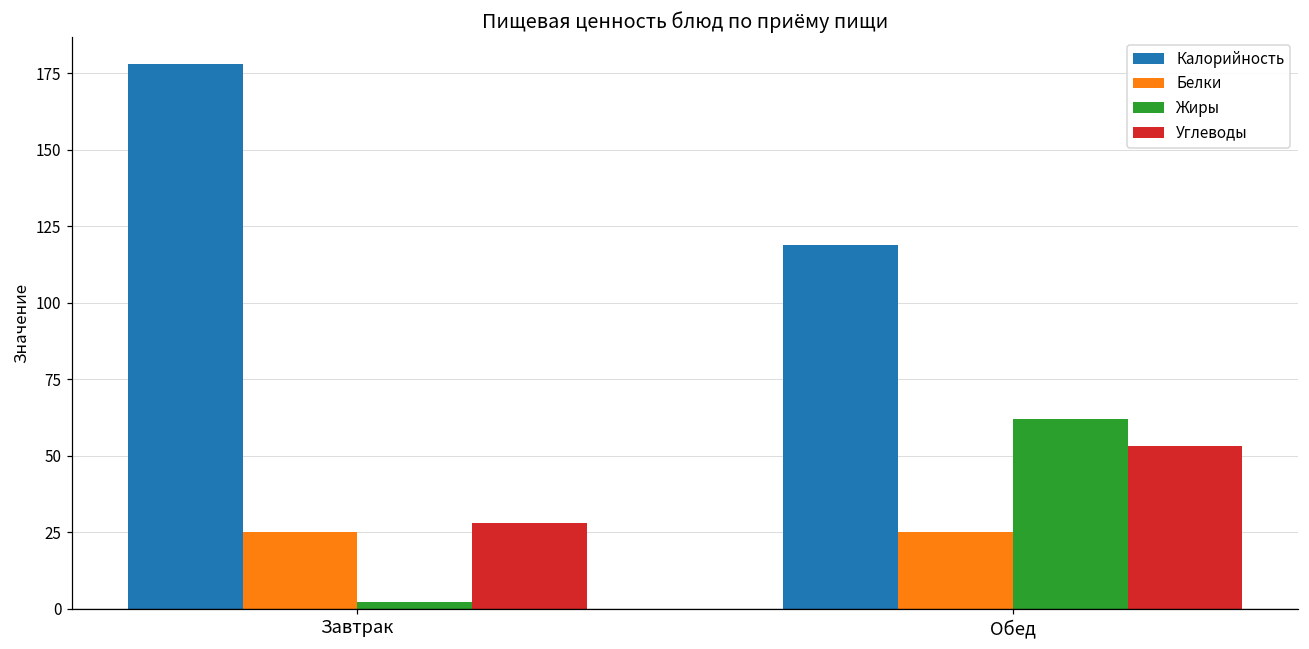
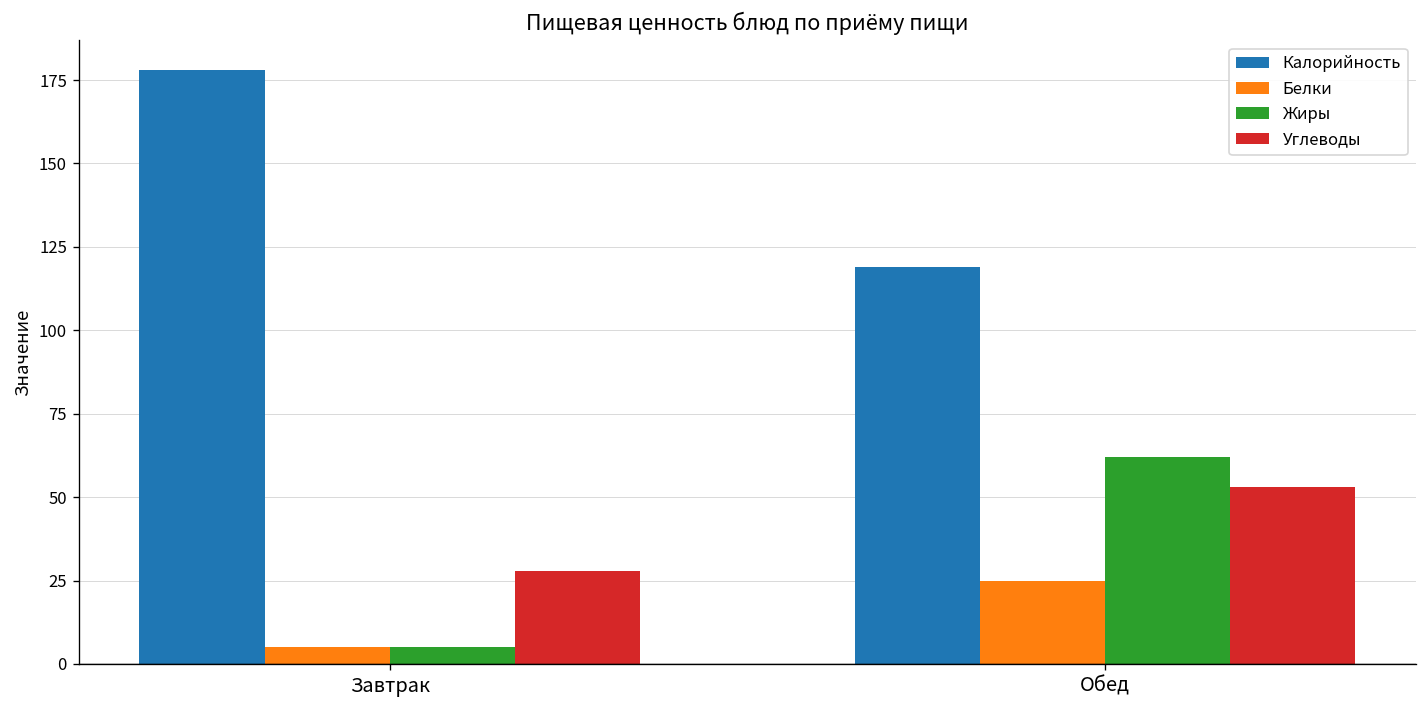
Белки, Завтрак: 25 -> 5
Жиры, Завтрак: 2 -> 5
